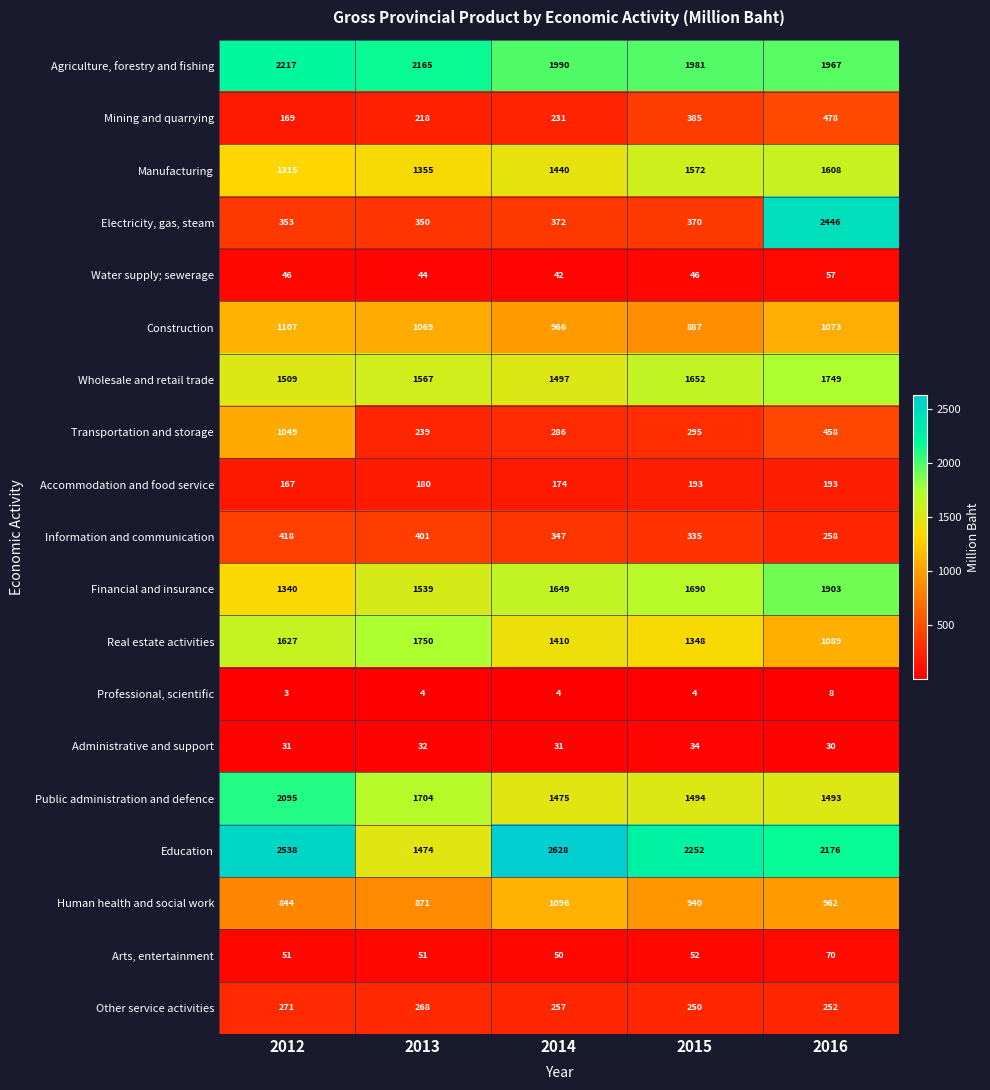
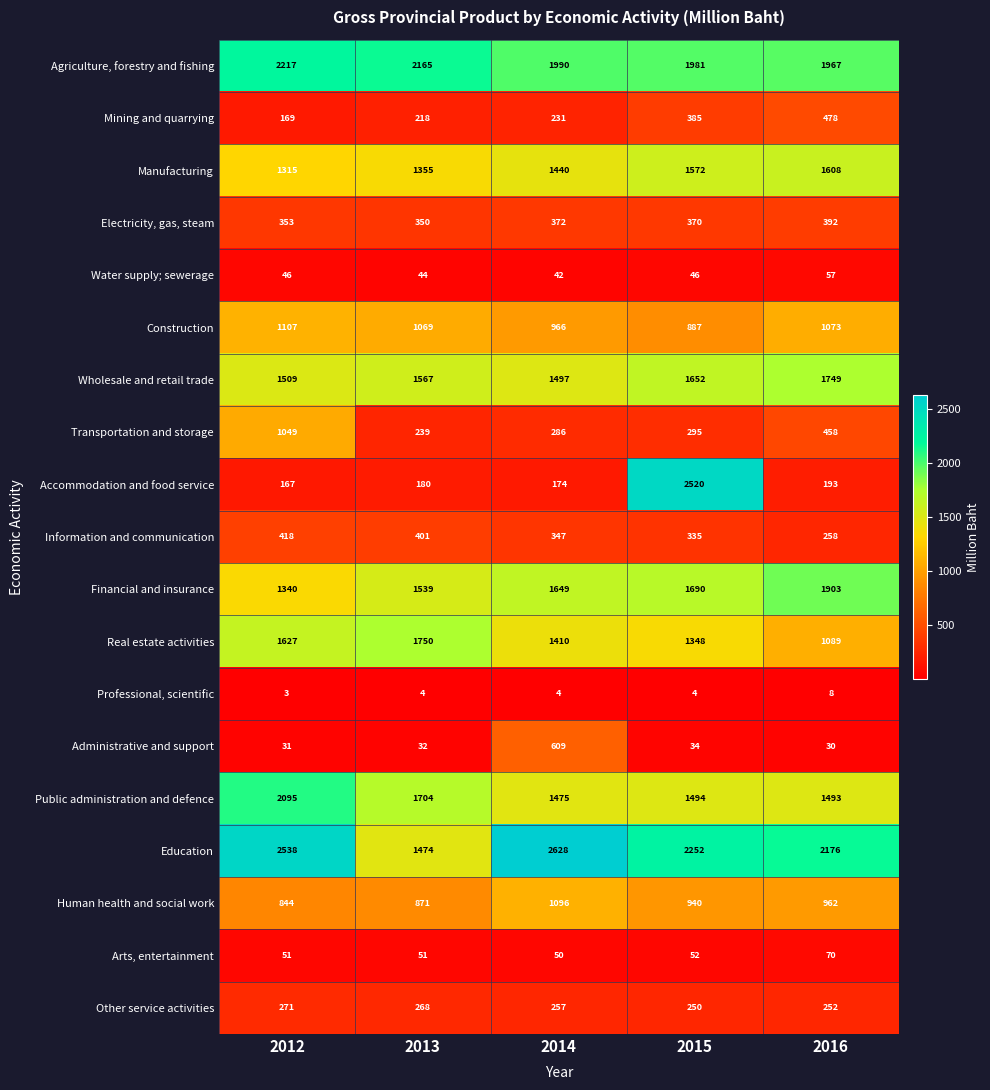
Electricity, gas, steam, 2016: 2446 -> 392
Accommodation and food service, 2015: 193 -> 2520
Administrative and support, 2014: 31 -> 609
